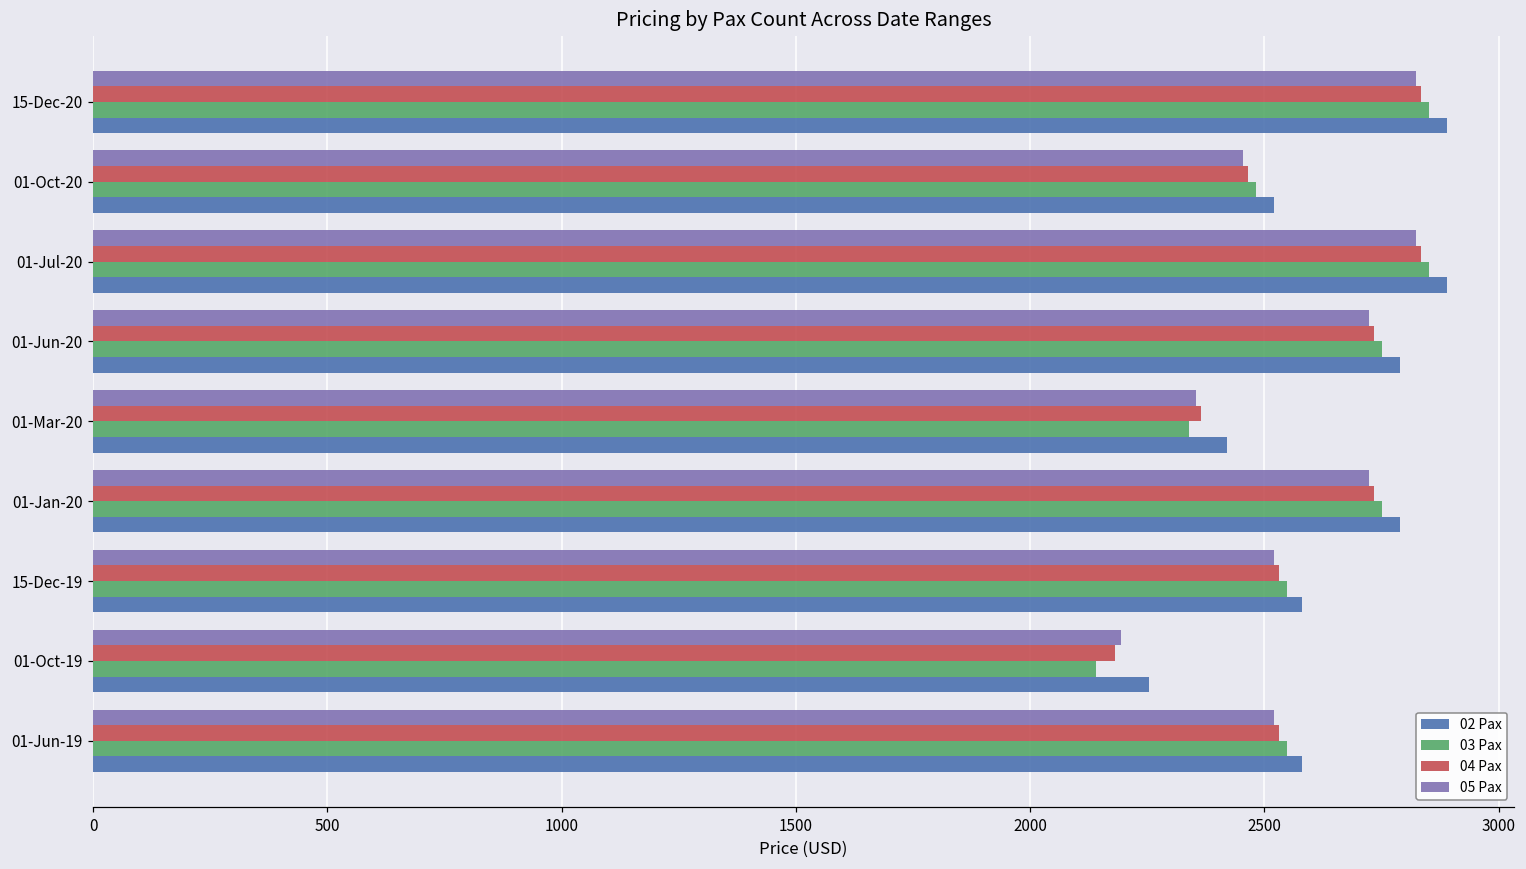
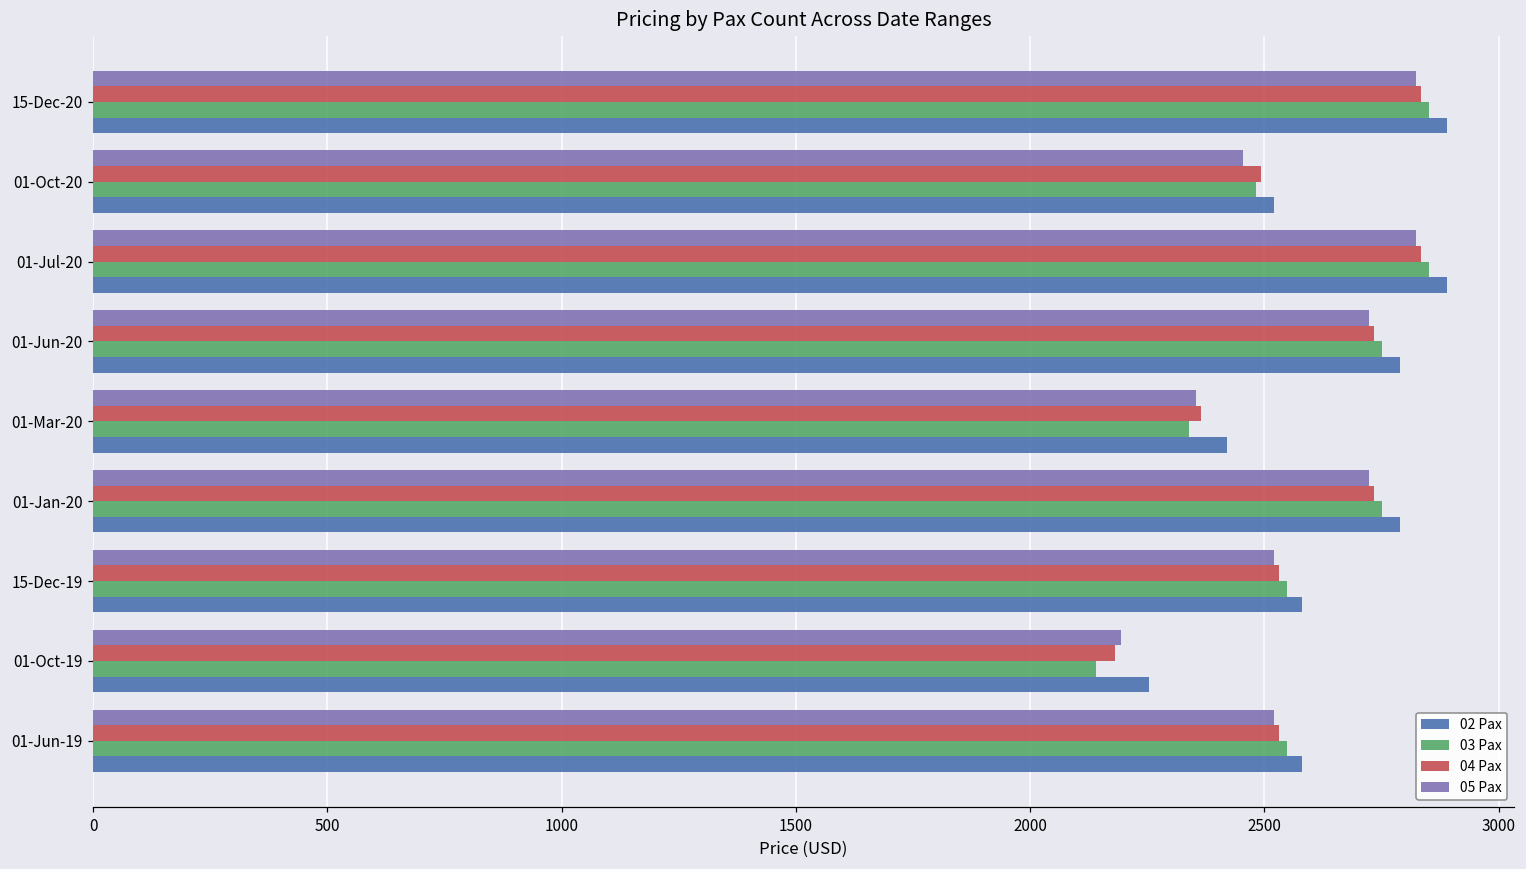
04 Pax, 01-Oct-20: 2470 -> 2490
